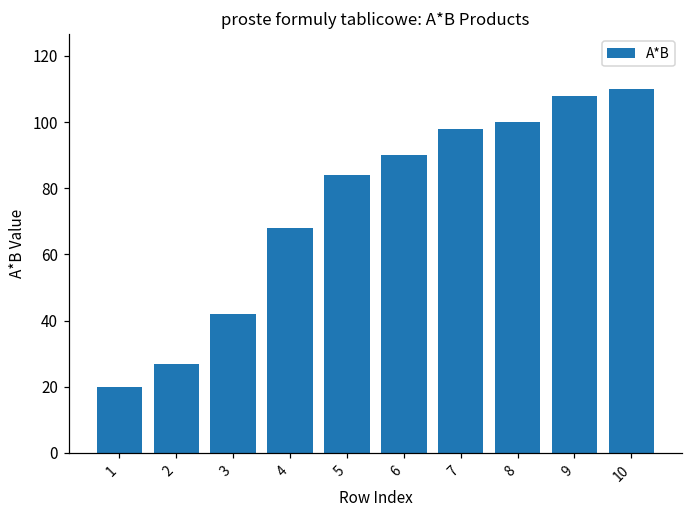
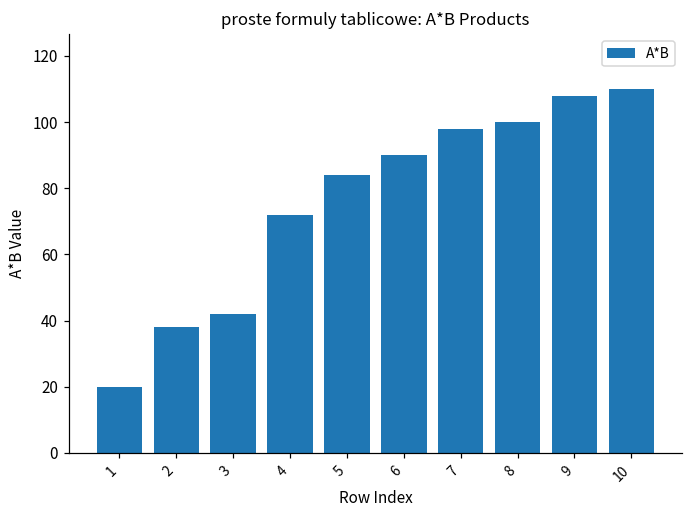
2: 27 -> 38
4: 68 -> 72
